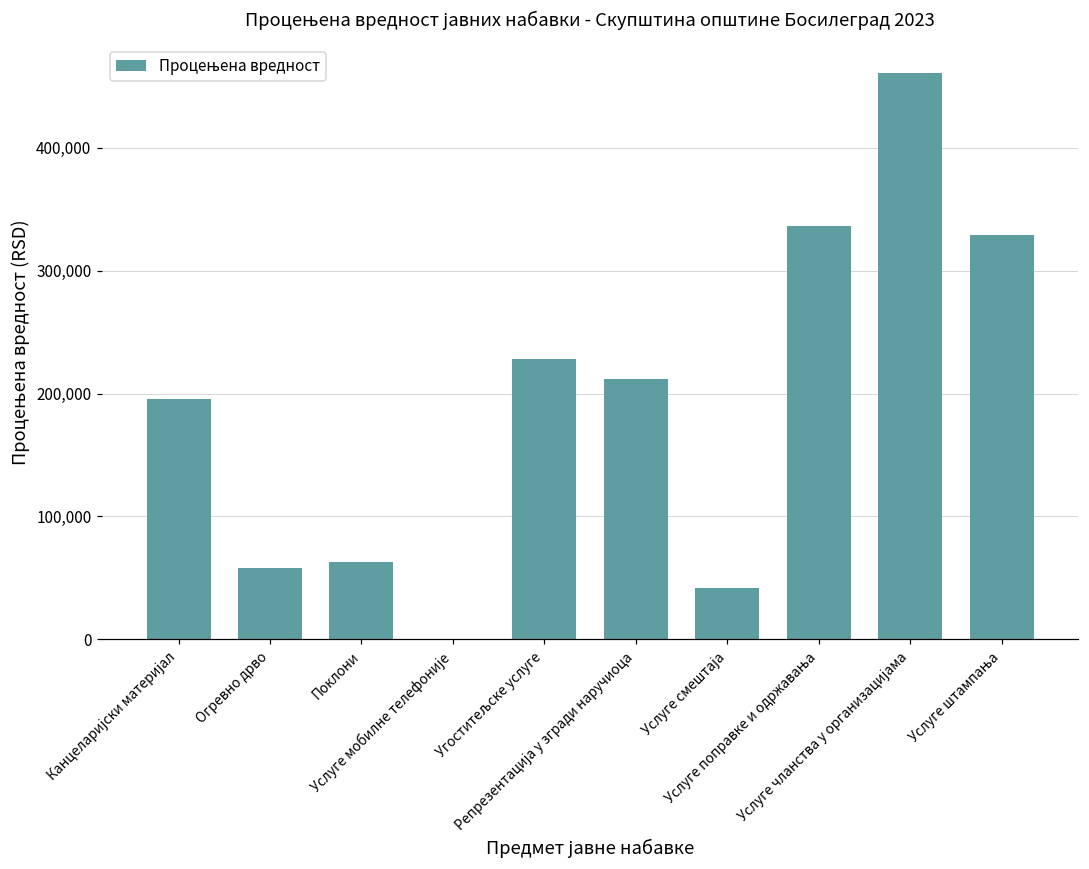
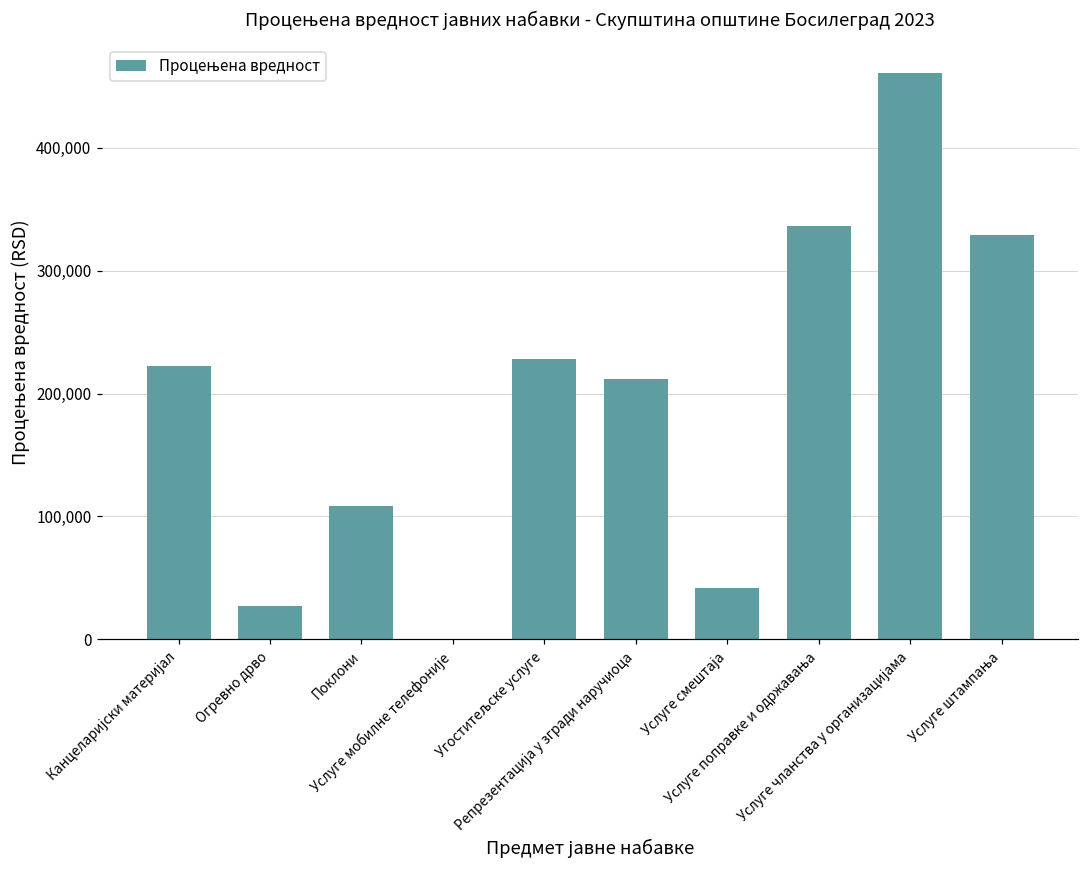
Канцеларијски материјал: 196,000 -> 222,000
Огревно дрво: 58,000 -> 27,000
Поклони: 63,000 -> 108,000
